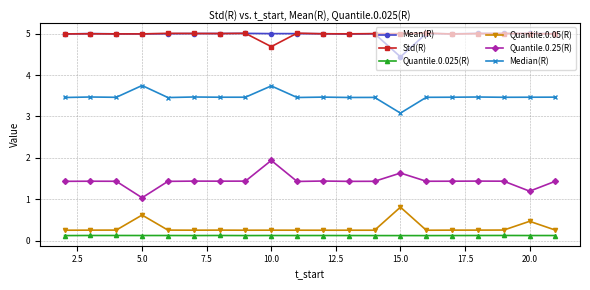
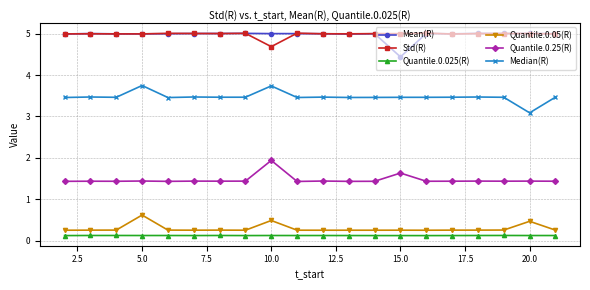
Quantile.0.25(R), 5.0: 1.0 -> 1.4
Quantile.0.05(R), 10.0: 0.3 -> 0.5
Quantile.0.05(R), 15.0: 0.8 -> 0.3
Median(R), 15.0: 3.1 -> 3.5
Quantile.0.25(R), 20.0: 1.2 -> 1.4
Median(R), 20.0: 3.5 -> 3.1
